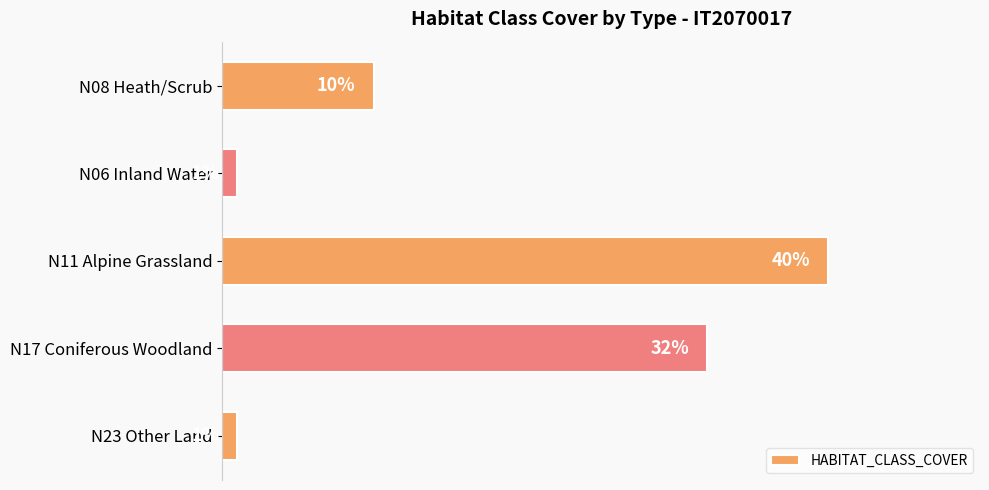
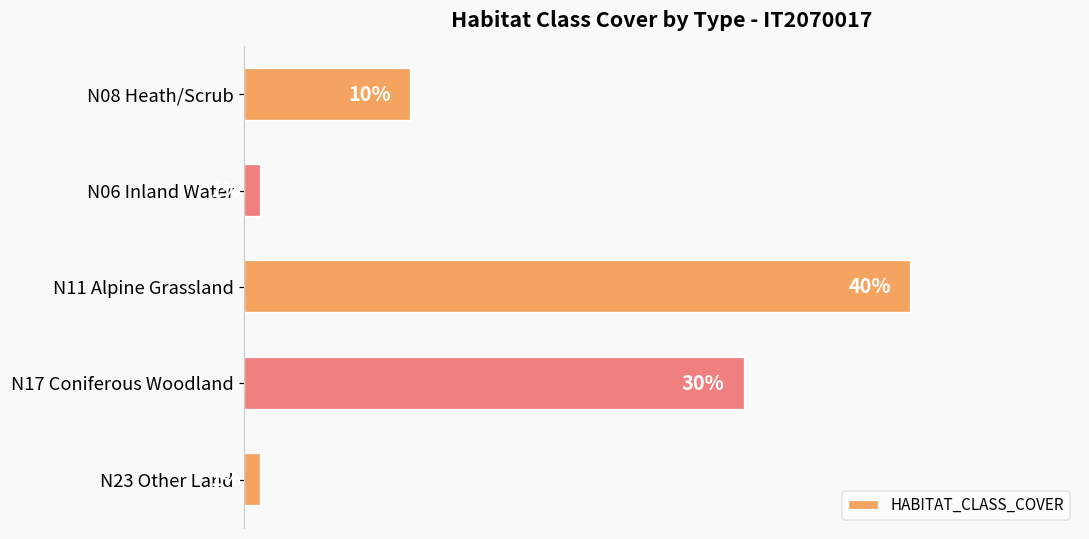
N17 Coniferous Woodland: 32% -> 30%
